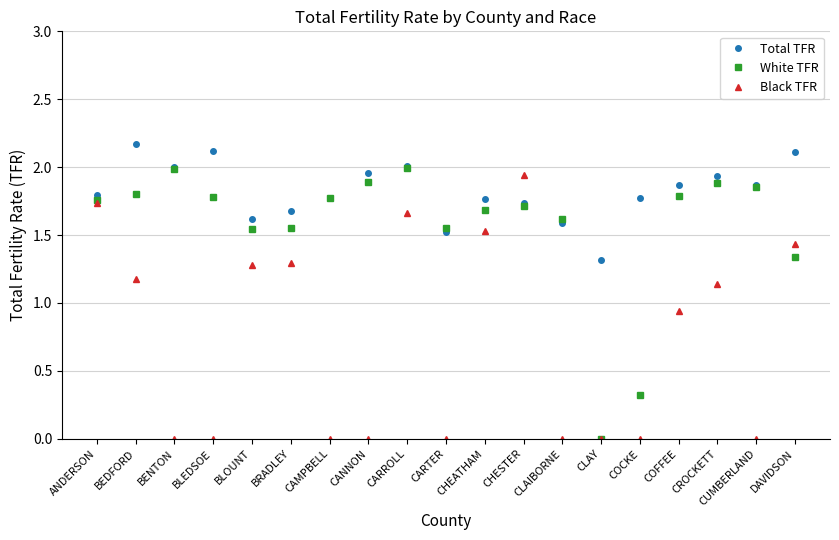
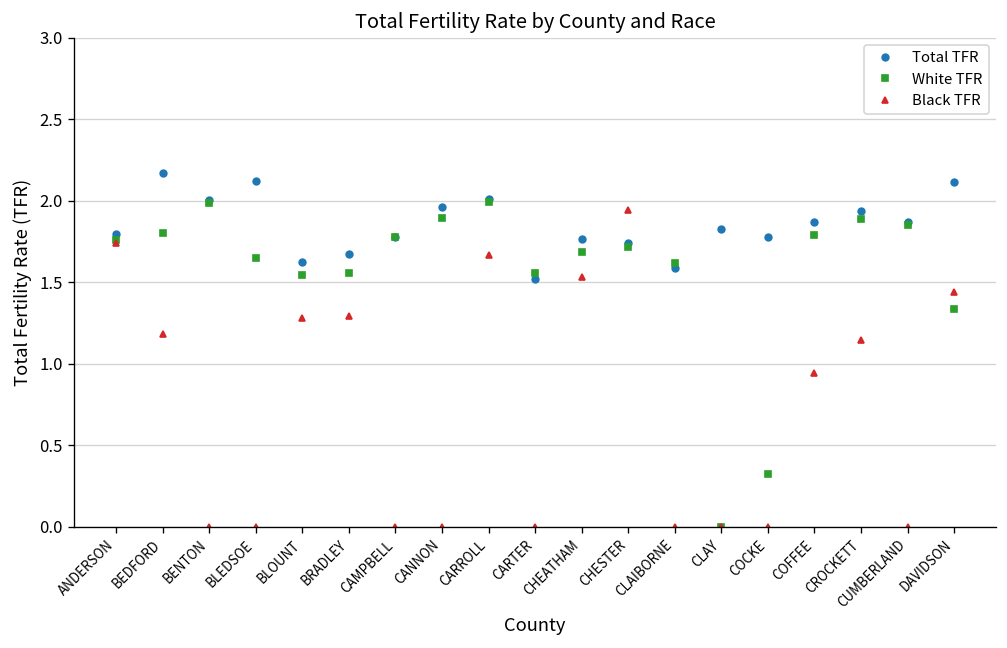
White TFR, BLEDSOE: 1.78 -> 1.65
Total TFR, CLAY: 1.32 -> 1.83
